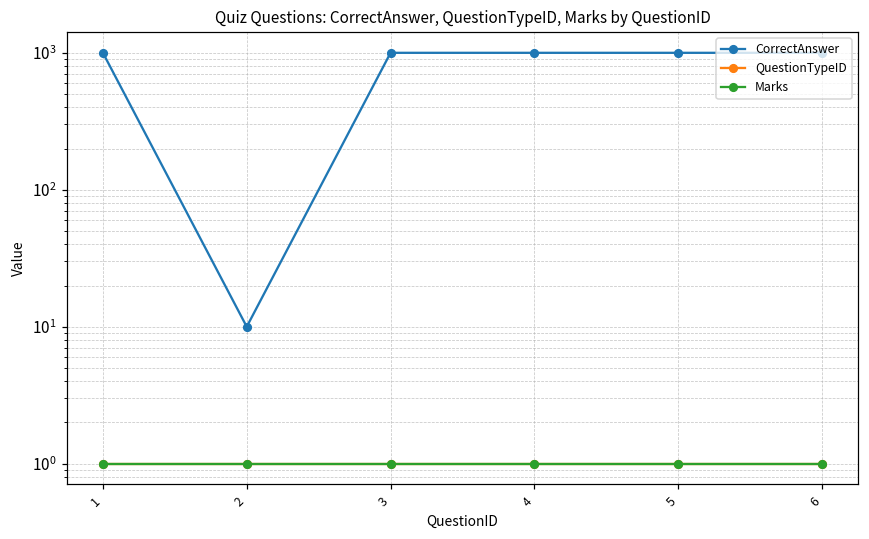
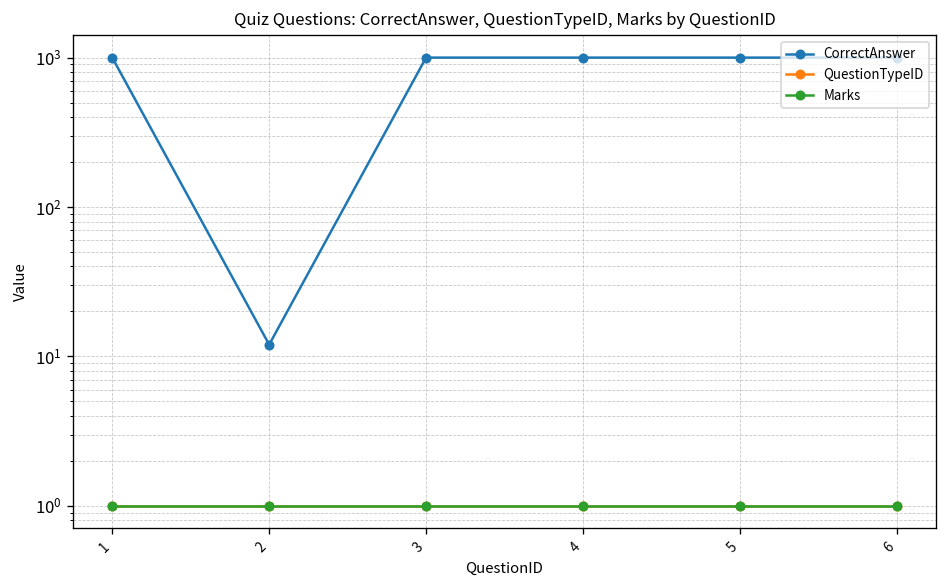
CorrectAnswer, 2: 10 -> 12
